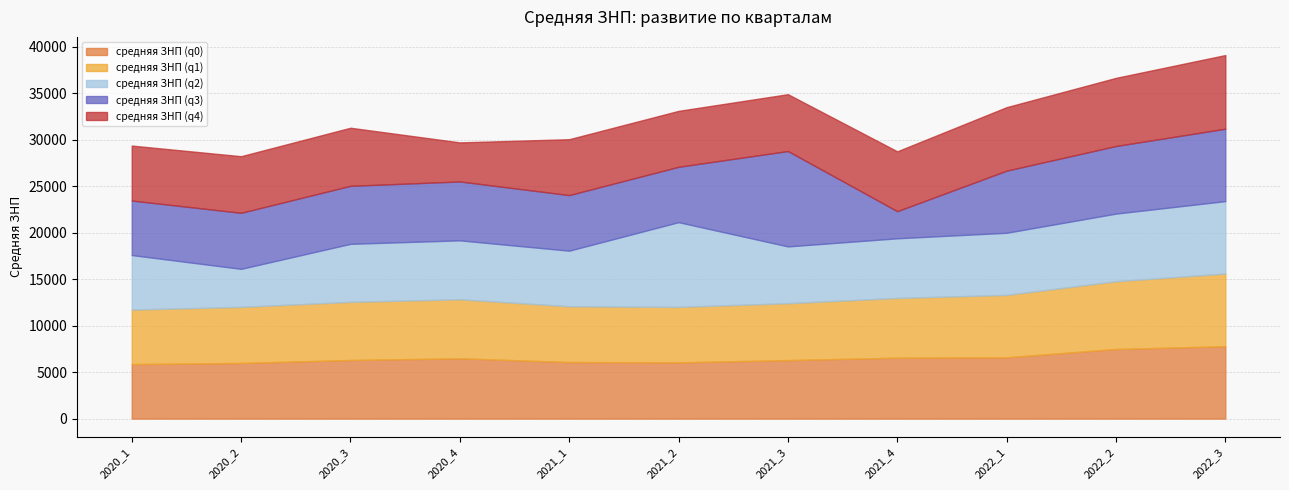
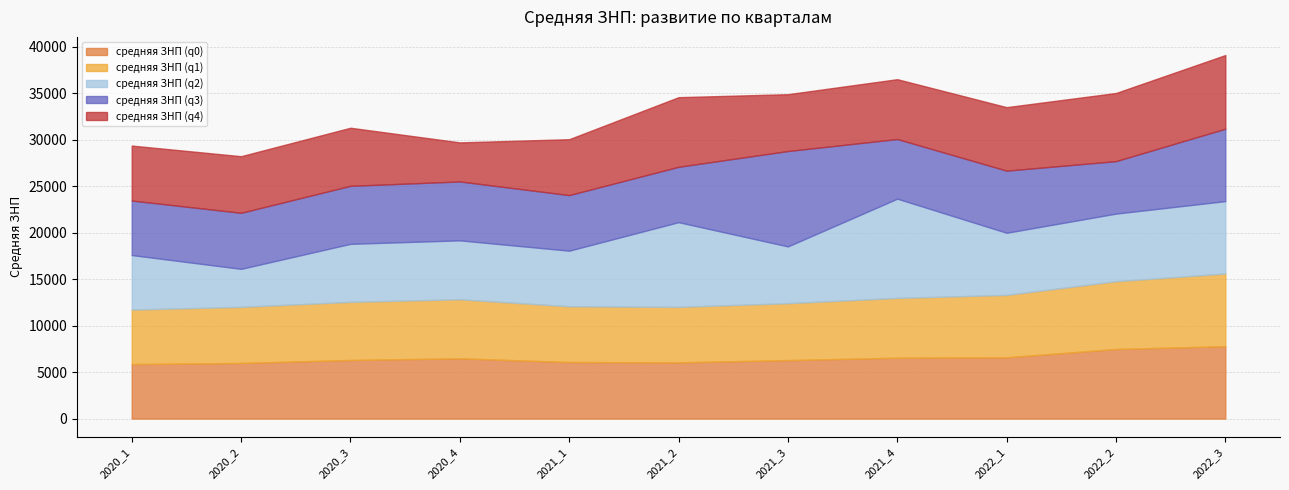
средняя ЗНП (q4), 2021_2: 6000 -> 7000
средняя ЗНП (q2), 2021_4: 6000 -> 11000
средняя ЗНП (q3), 2021_4: 3000 -> 6000
средняя ЗНП (q3), 2022_2: 7000 -> 6000
